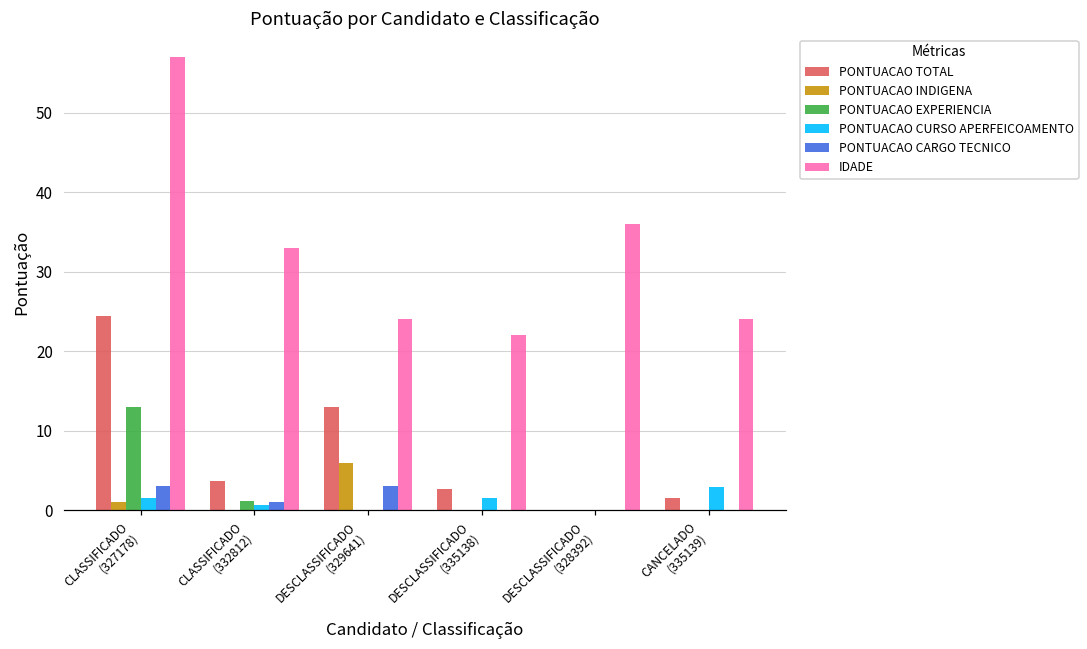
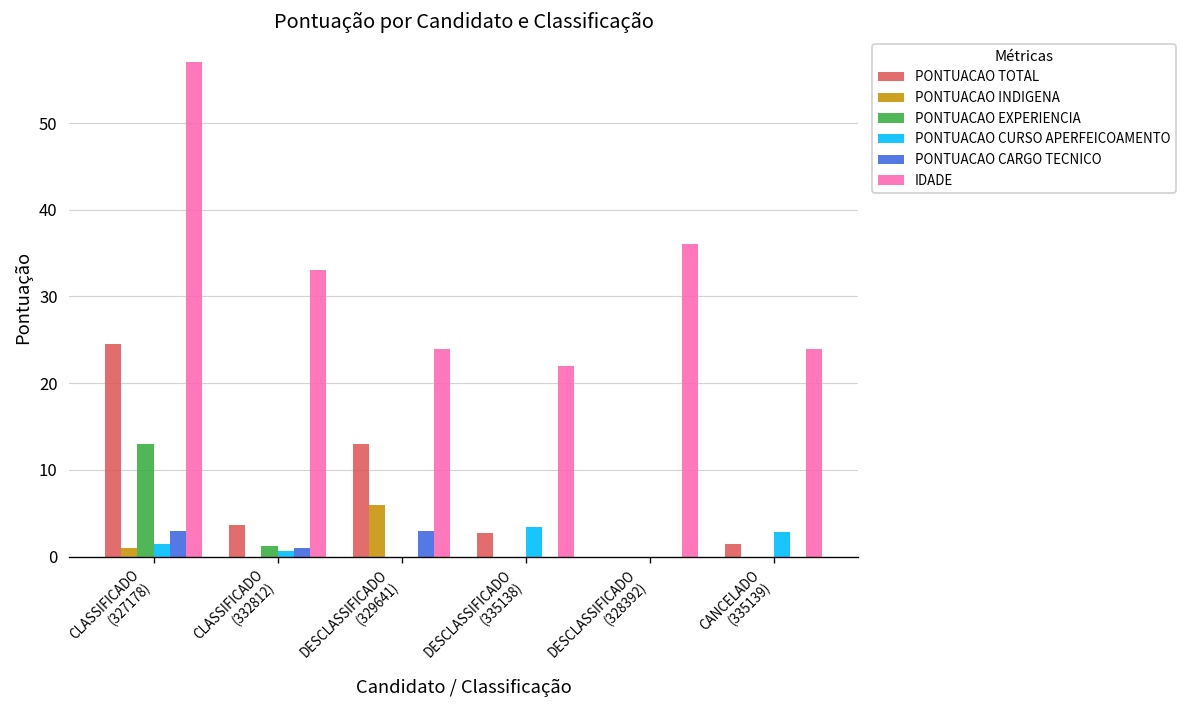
PONTUACAO CURSO APERFEICOAMENTO, DESCLASSIFICADO (335138): 2 -> 3
